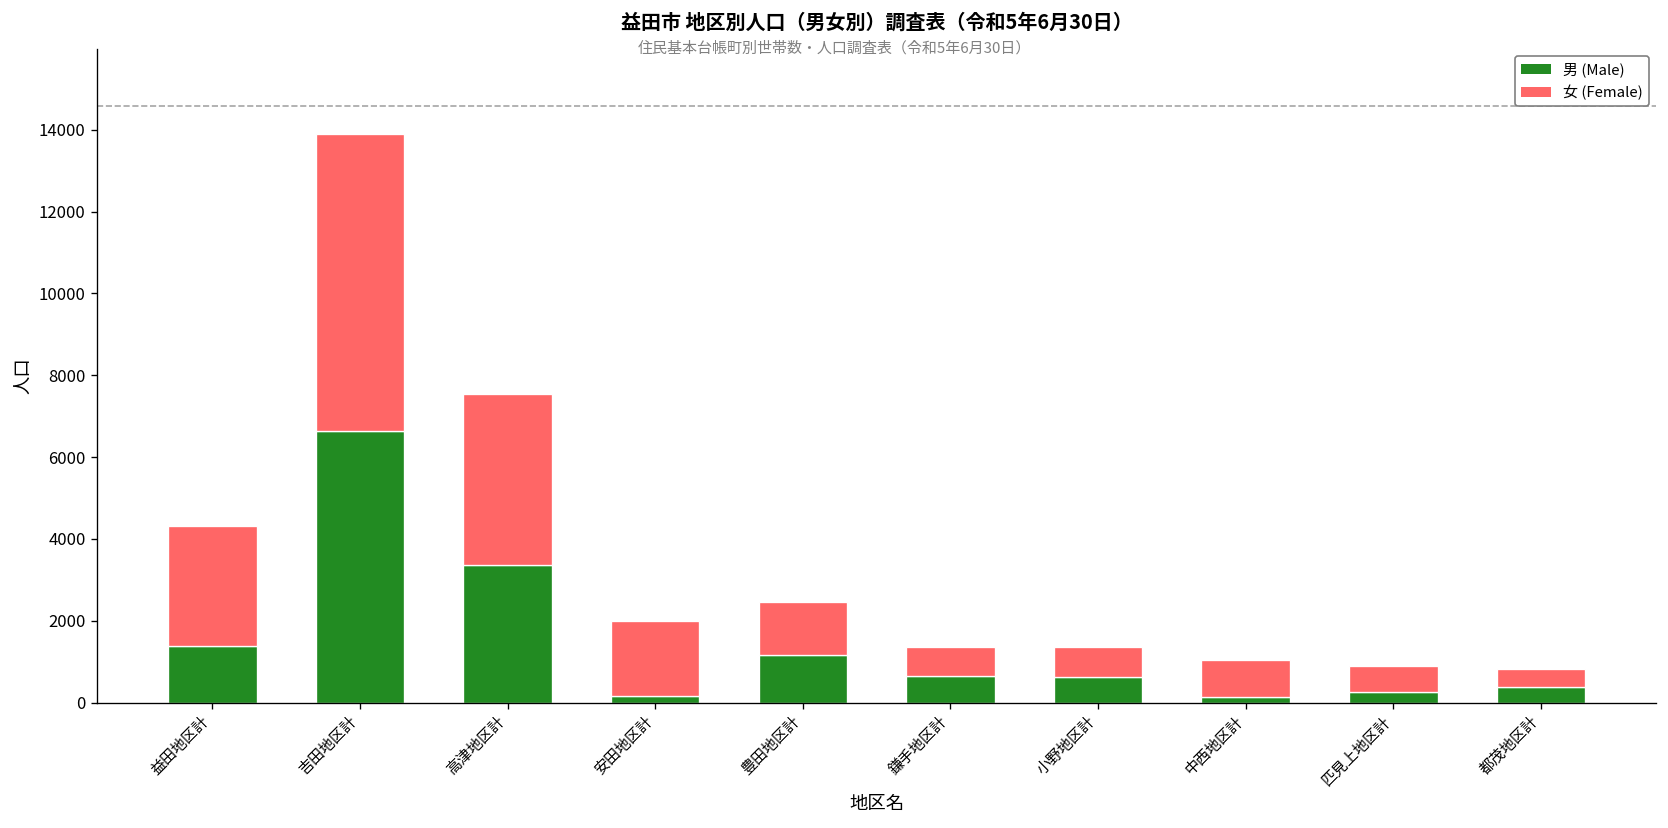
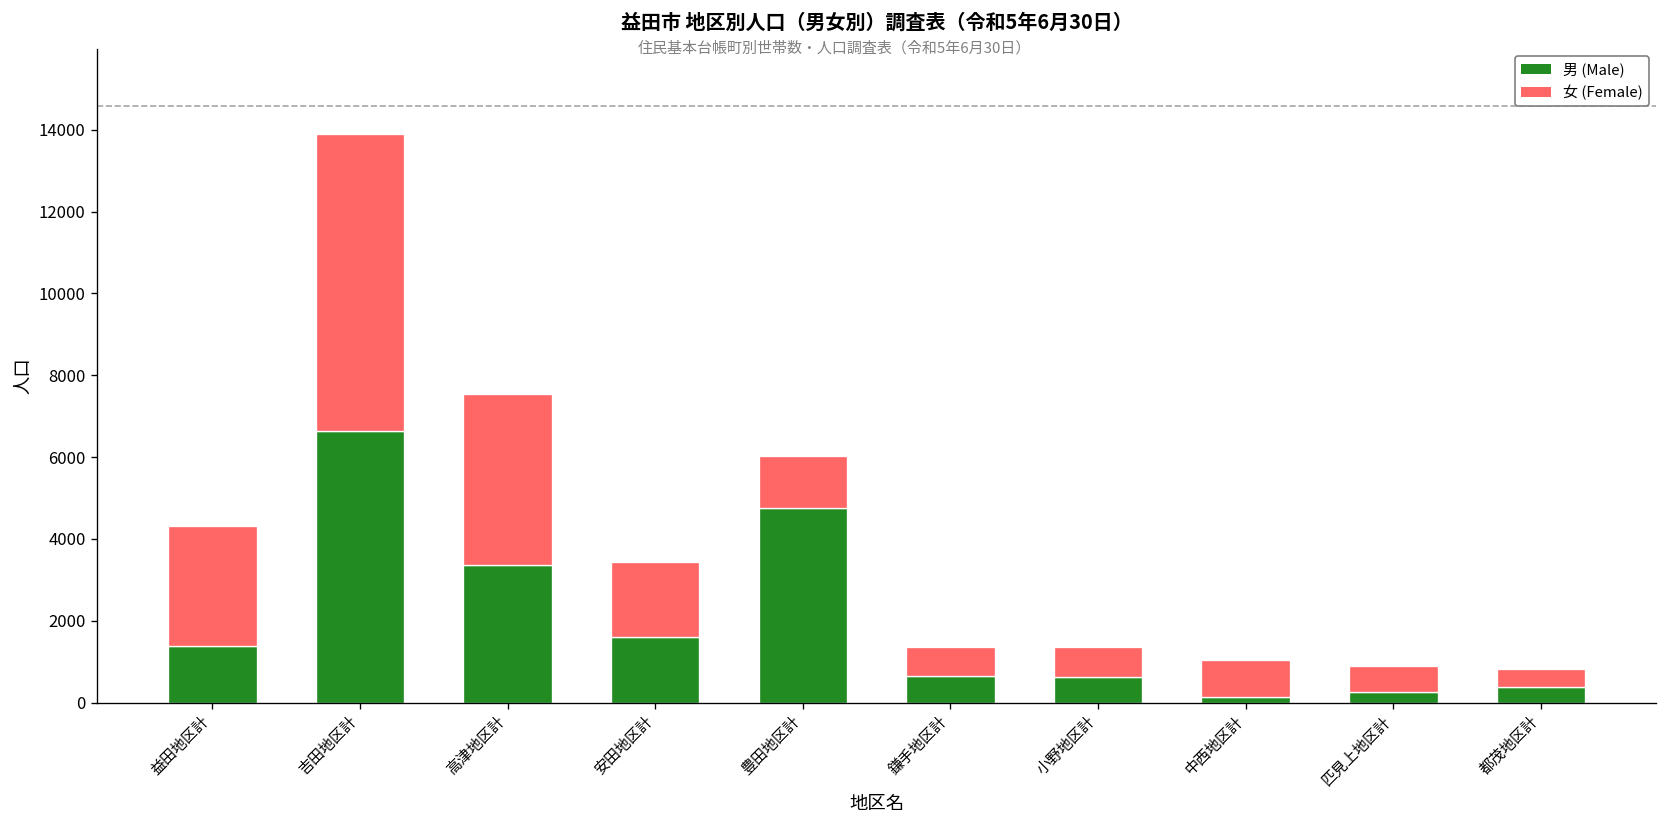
男 (Male), 安田地区計: 200 -> 1600
男 (Male), 豊田地区計: 1200 -> 4800
